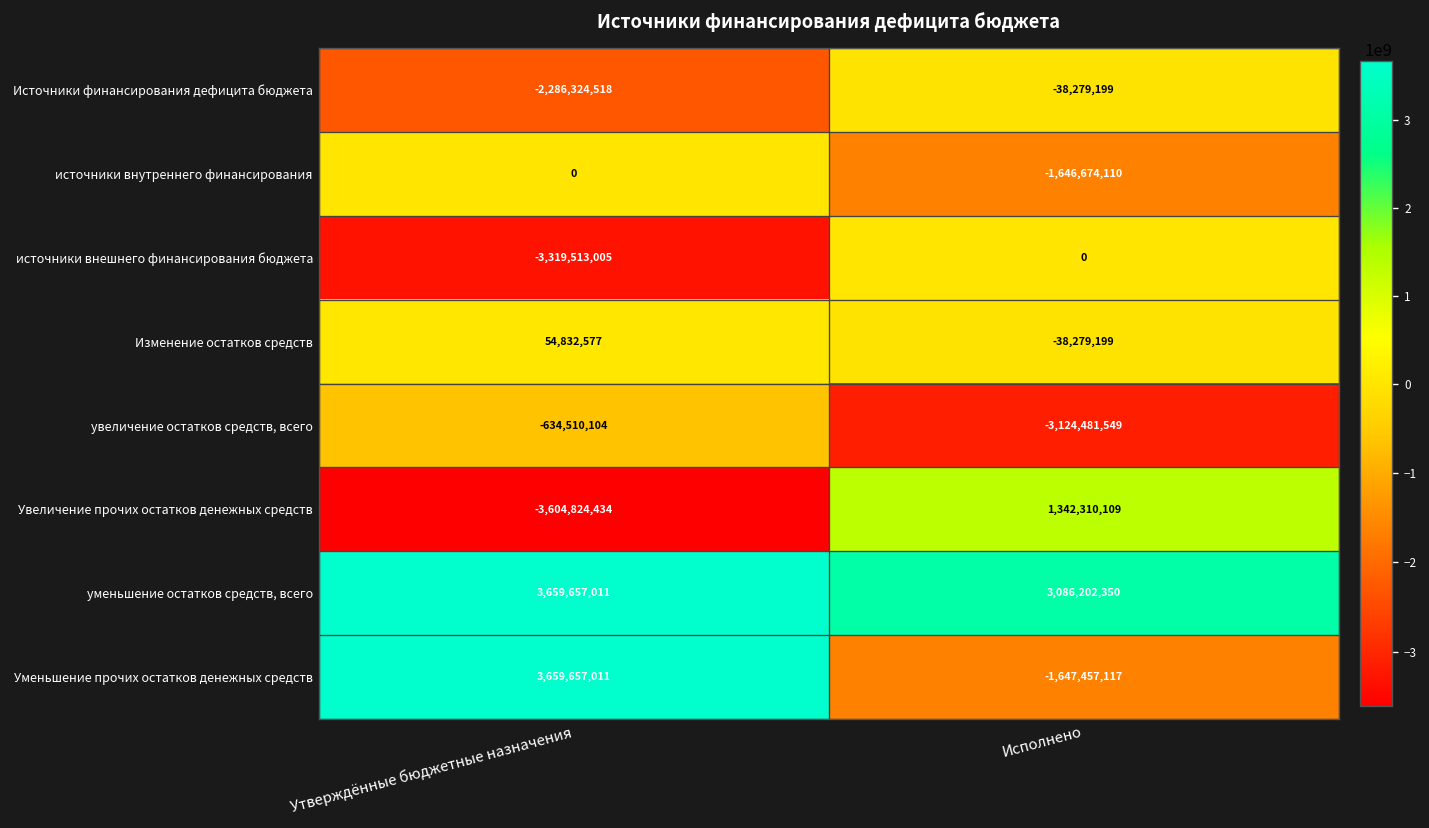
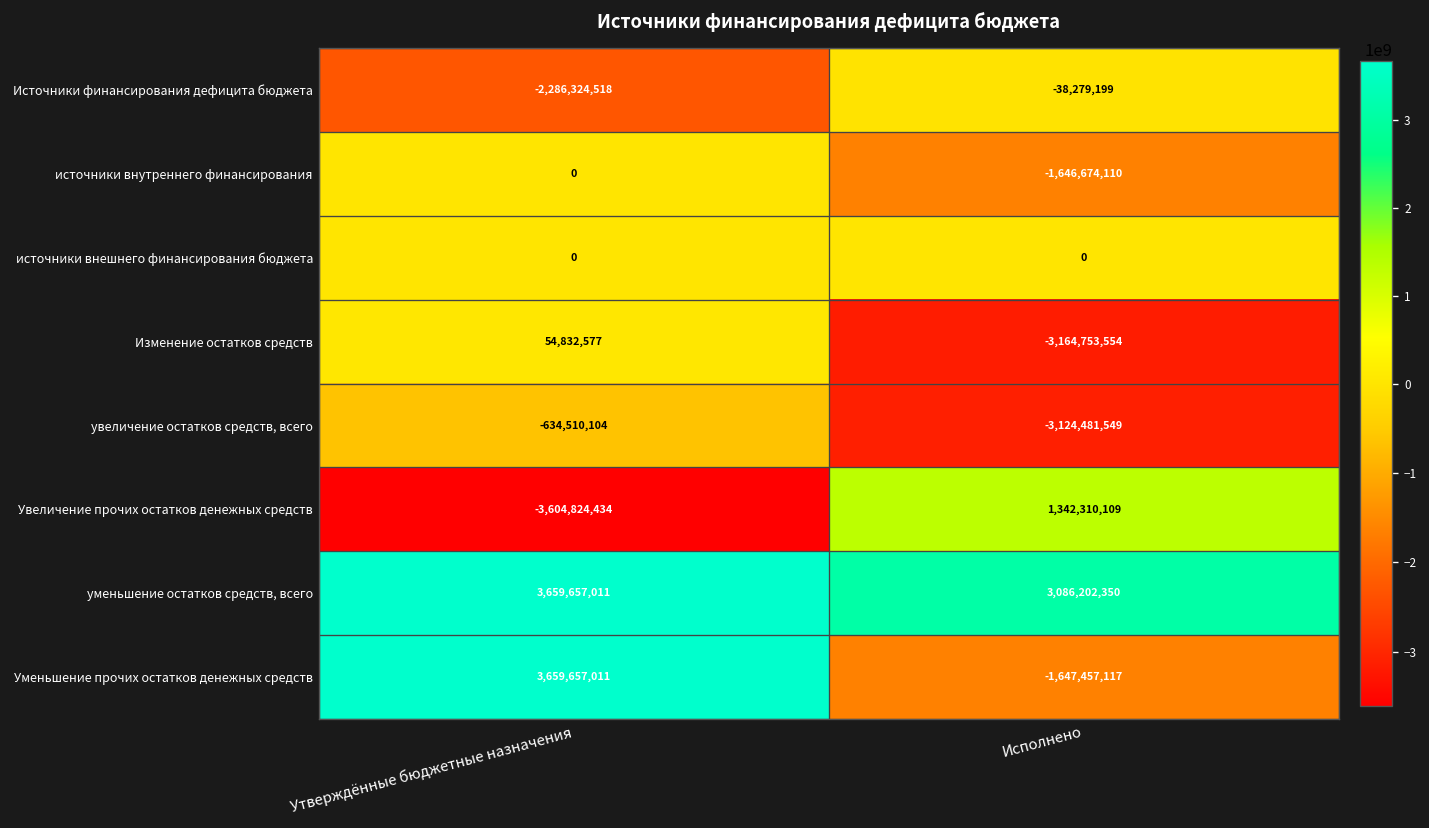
источники внешнего финансирования бюджета, Утверждённые бюджетные назначения: -3,319,513,005 -> 0
Изменение остатков средств, Исполнено: -38,279,199 -> -3,164,753,554
